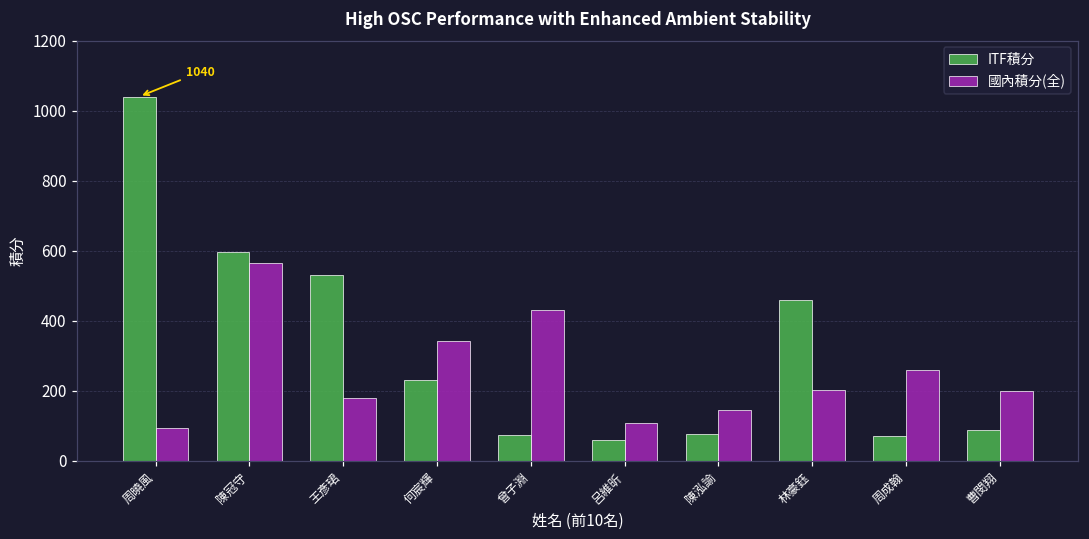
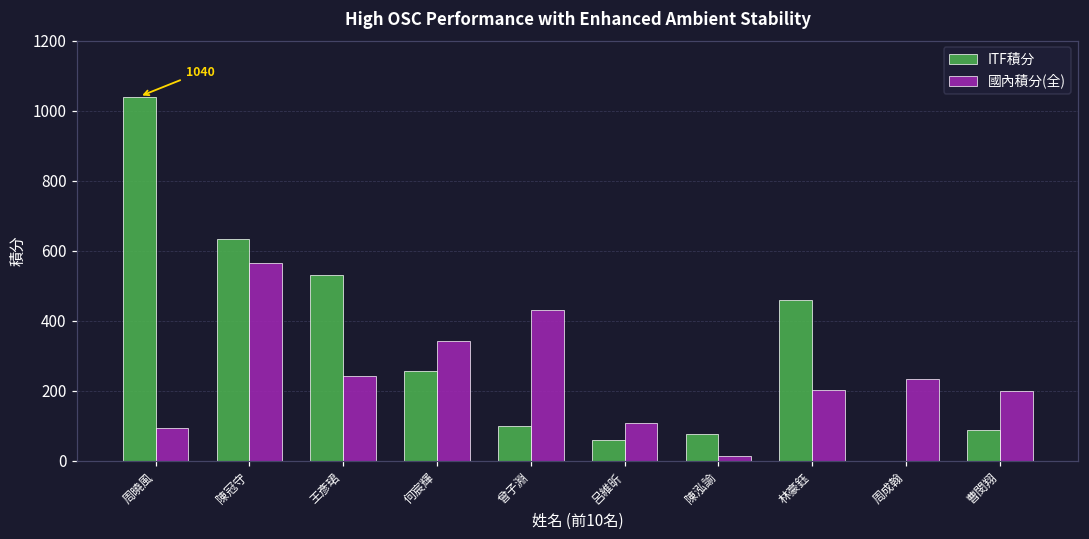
ITF積分, 陳冠守: 600 -> 630
國內積分(全), 王彥珺: 180 -> 240
ITF積分, 何宸輝: 230 -> 260
ITF積分, 曾子淵: 70 -> 100
國內積分(全), 陳泓諭: 140 -> 10
ITF積分, 周成翰: 70 -> 0
國內積分(全), 周成翰: 260 -> 230
